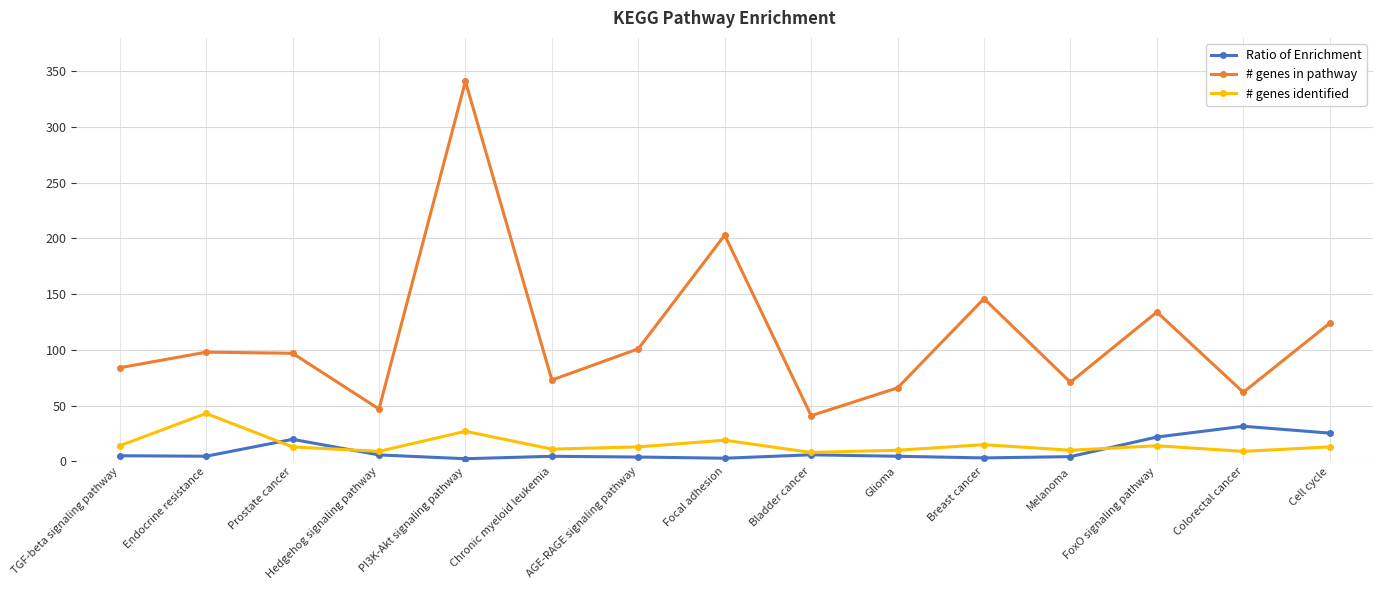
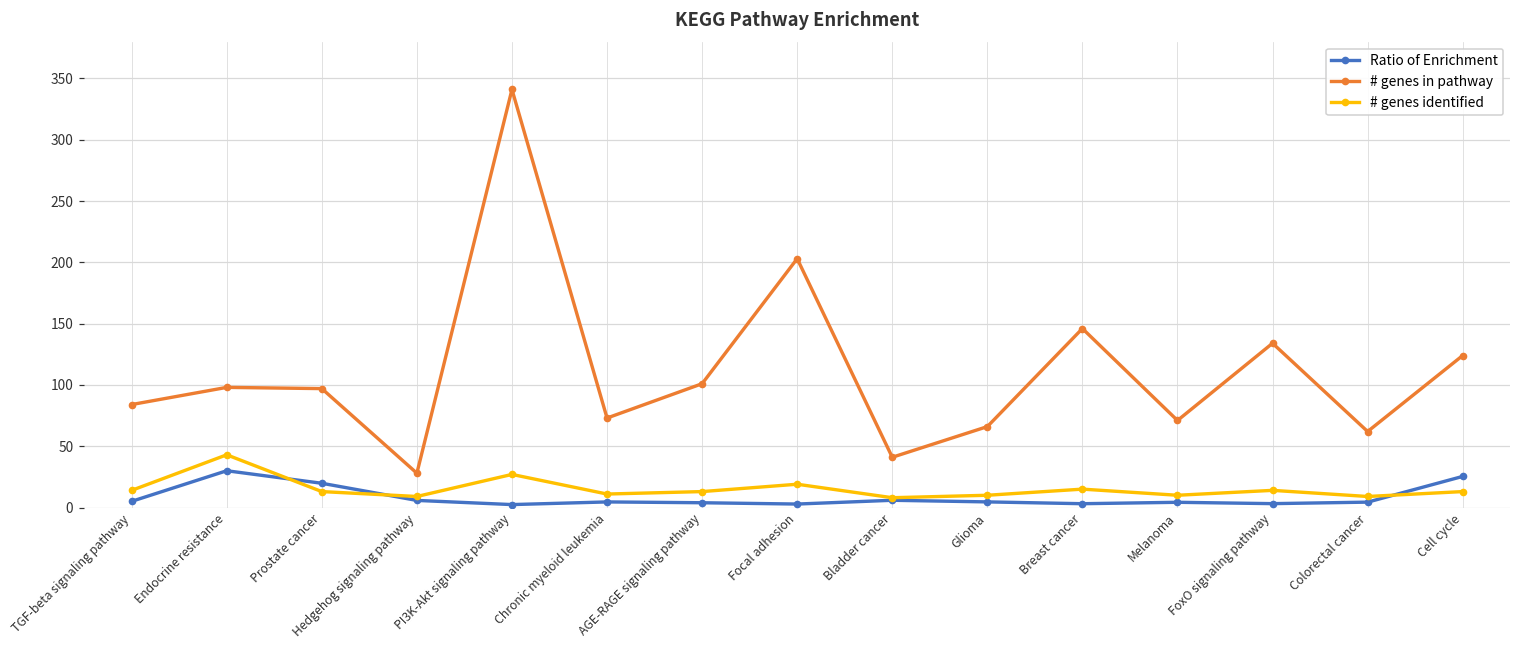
Ratio of Enrichment, Endocrine resistance: 5 -> 30
# genes in pathway, Hedgehog signaling pathway: 47 -> 28
Ratio of Enrichment, FoxO signaling pathway: 22 -> 3
Ratio of Enrichment, Colorectal cancer: 32 -> 4
